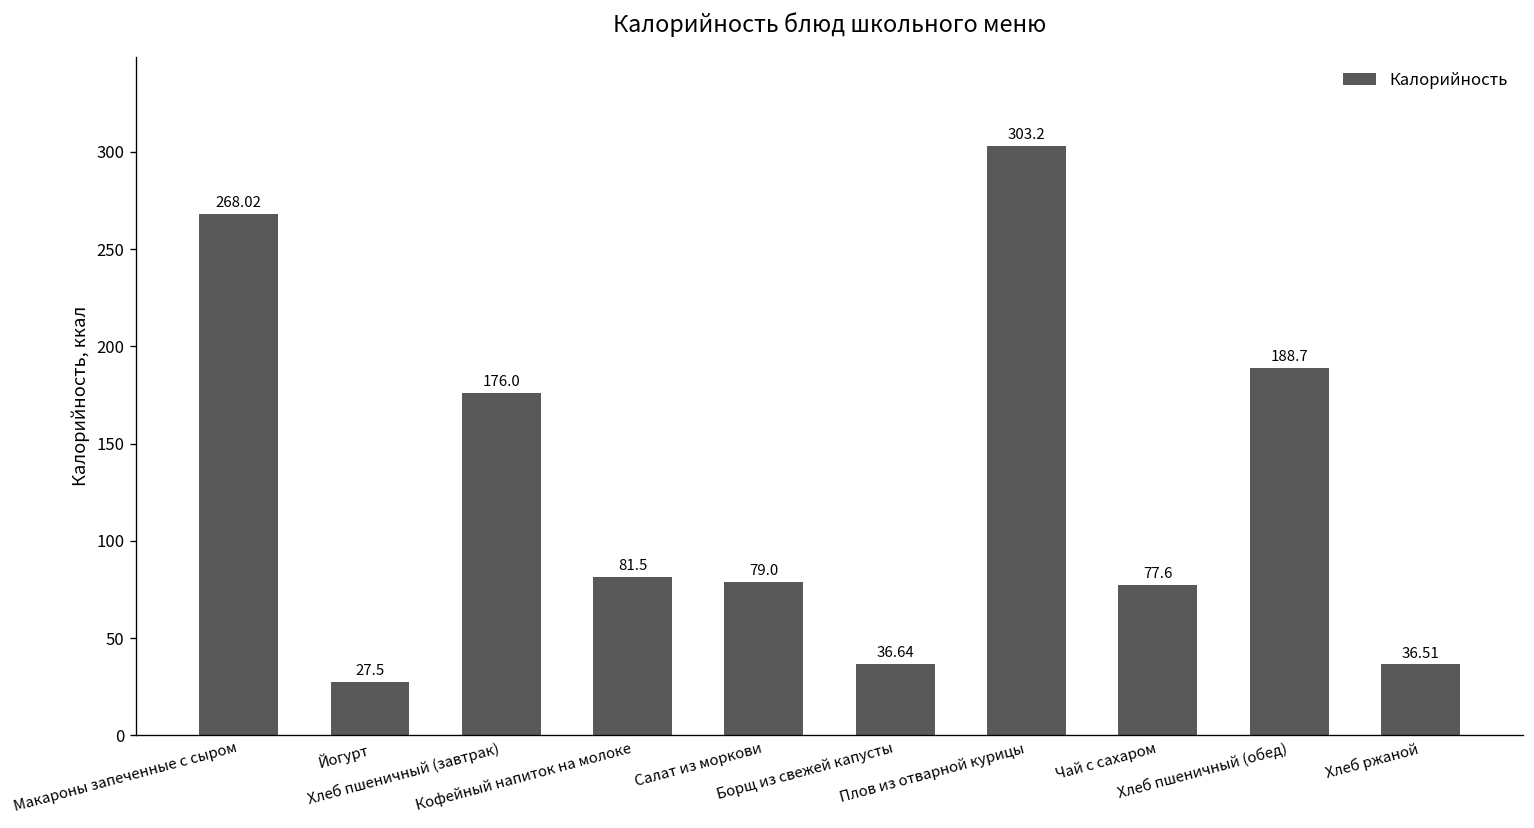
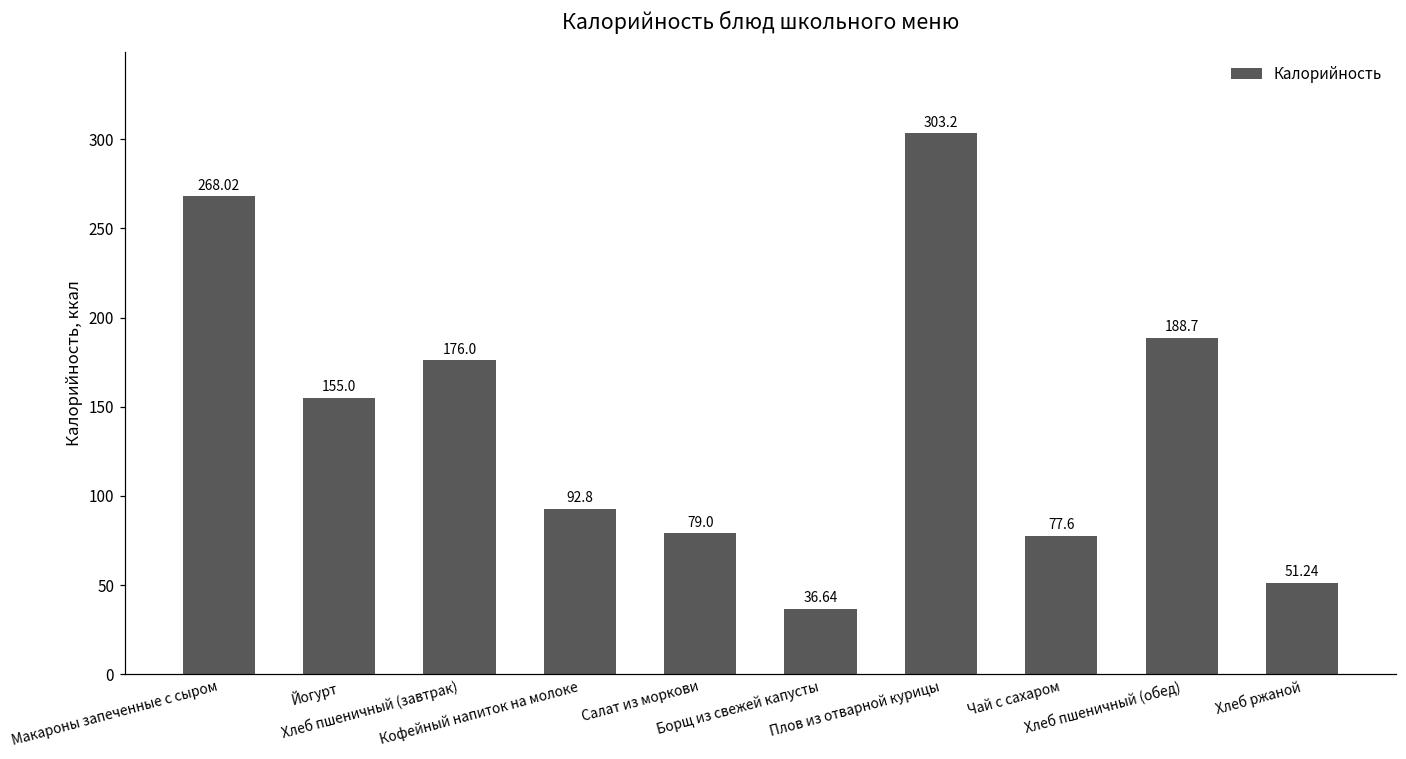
Йогурт: 27.5 -> 155.0
Кофейный напиток на молоке: 81.5 -> 92.8
Хлеб ржаной: 36.51 -> 51.24
